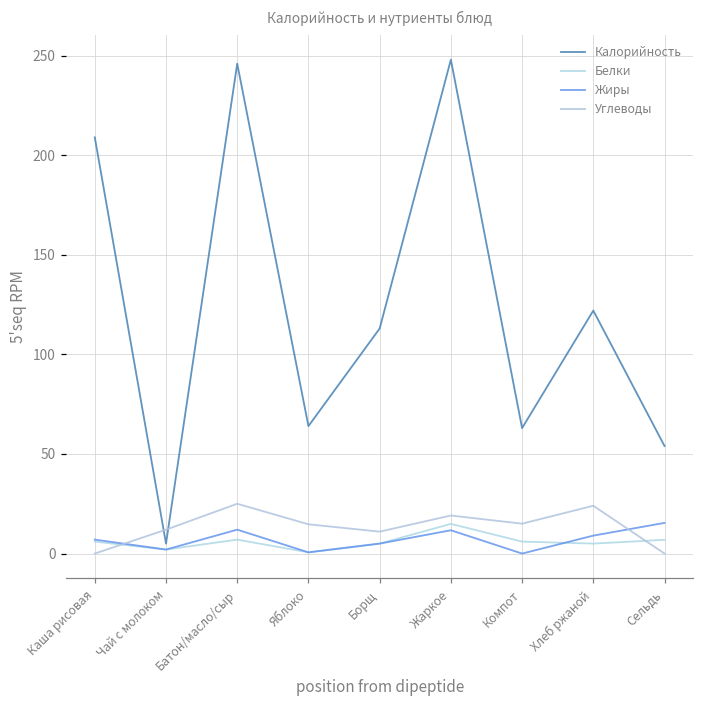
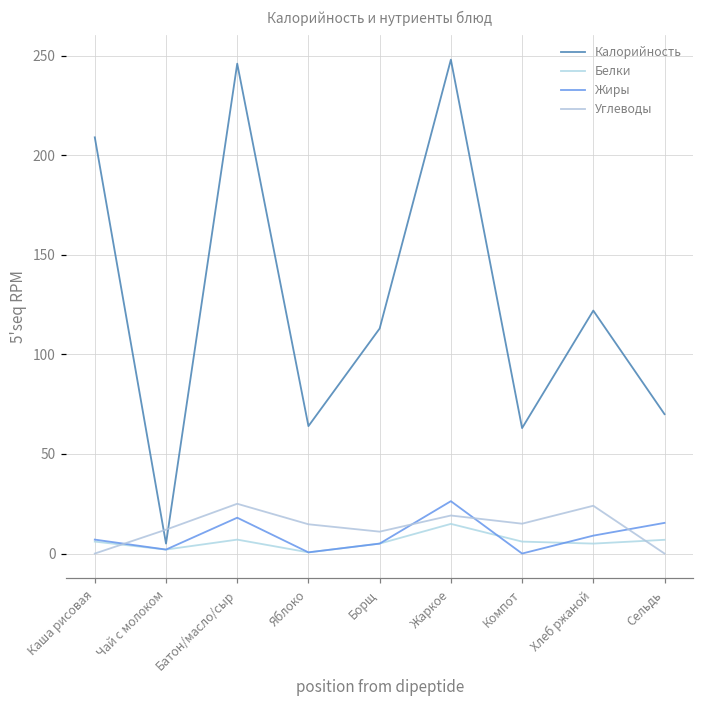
Жиры, Батон/масло/сыр: 12 -> 18
Жиры, Жаркое: 12 -> 26
Калорийность, Сельдь: 54 -> 70
